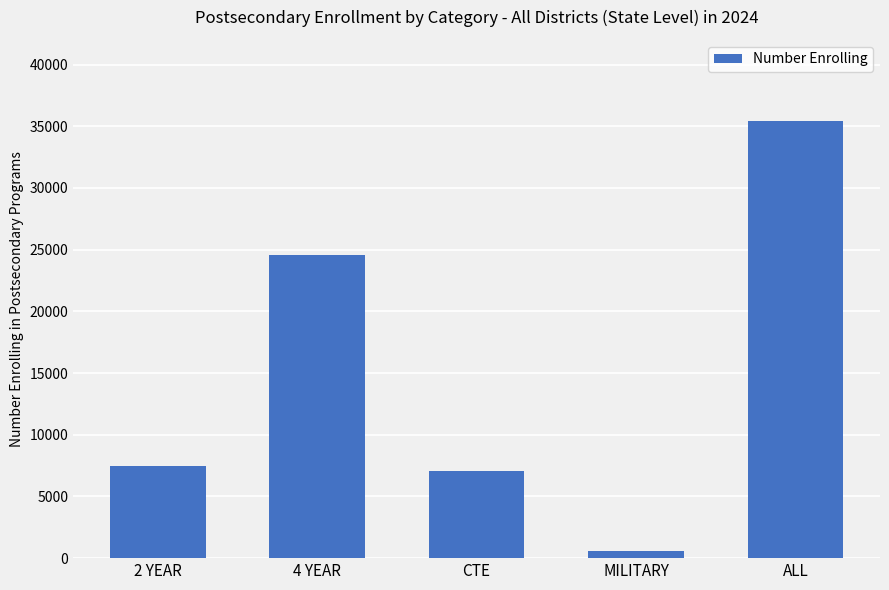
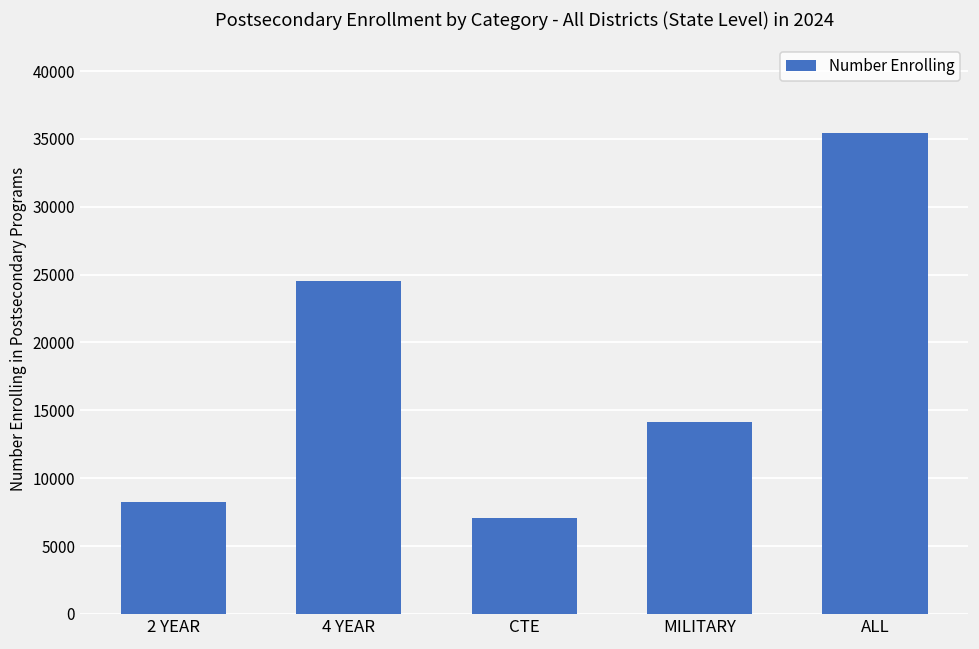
2 YEAR: 7500 -> 8200
MILITARY: 600 -> 14100
